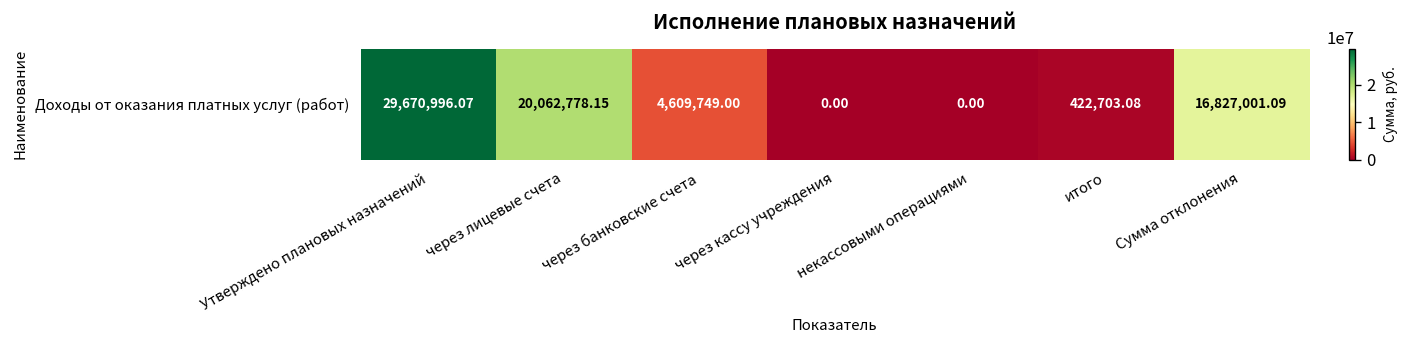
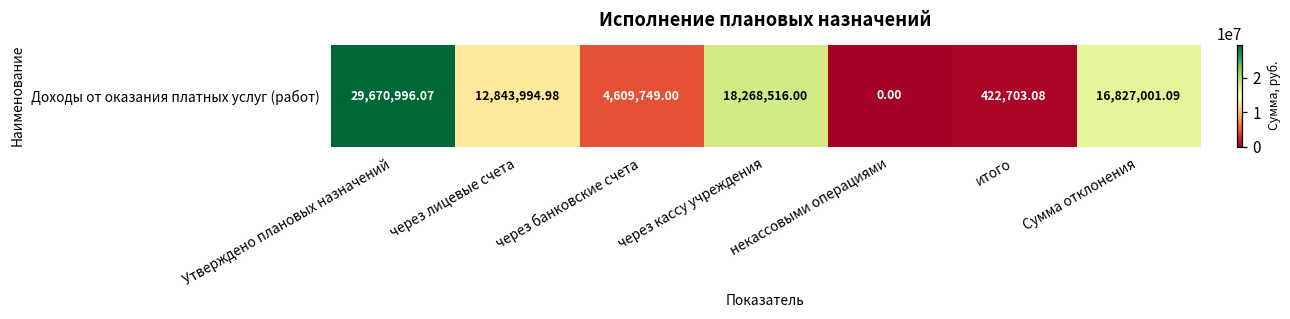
Доходы от оказания платных услуг (работ), через лицевые счета: 20,062,778.15 -> 12,843,994.98
Доходы от оказания платных услуг (работ), через кассу учреждения: 0.00 -> 18,268,516.00
